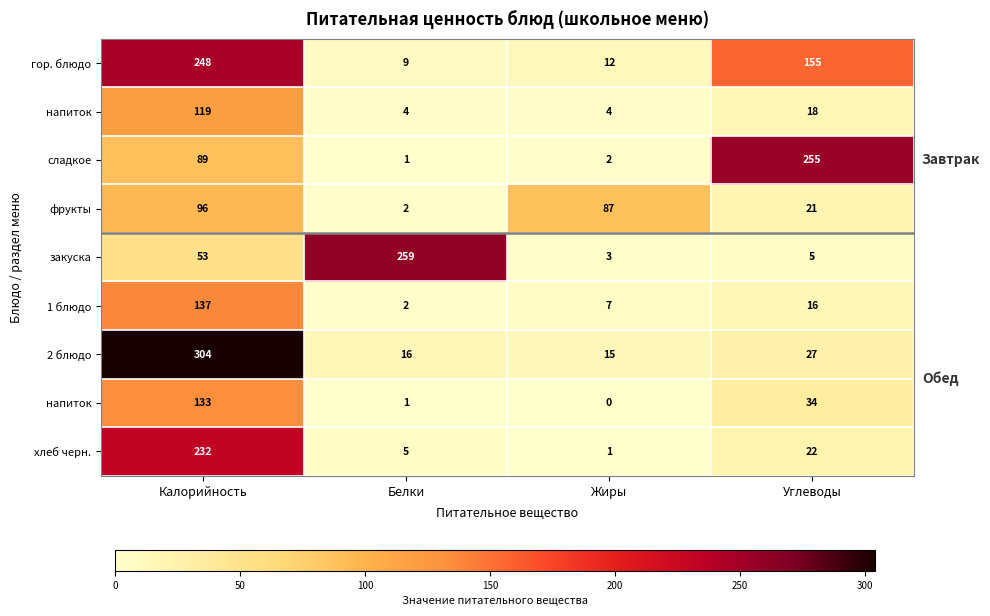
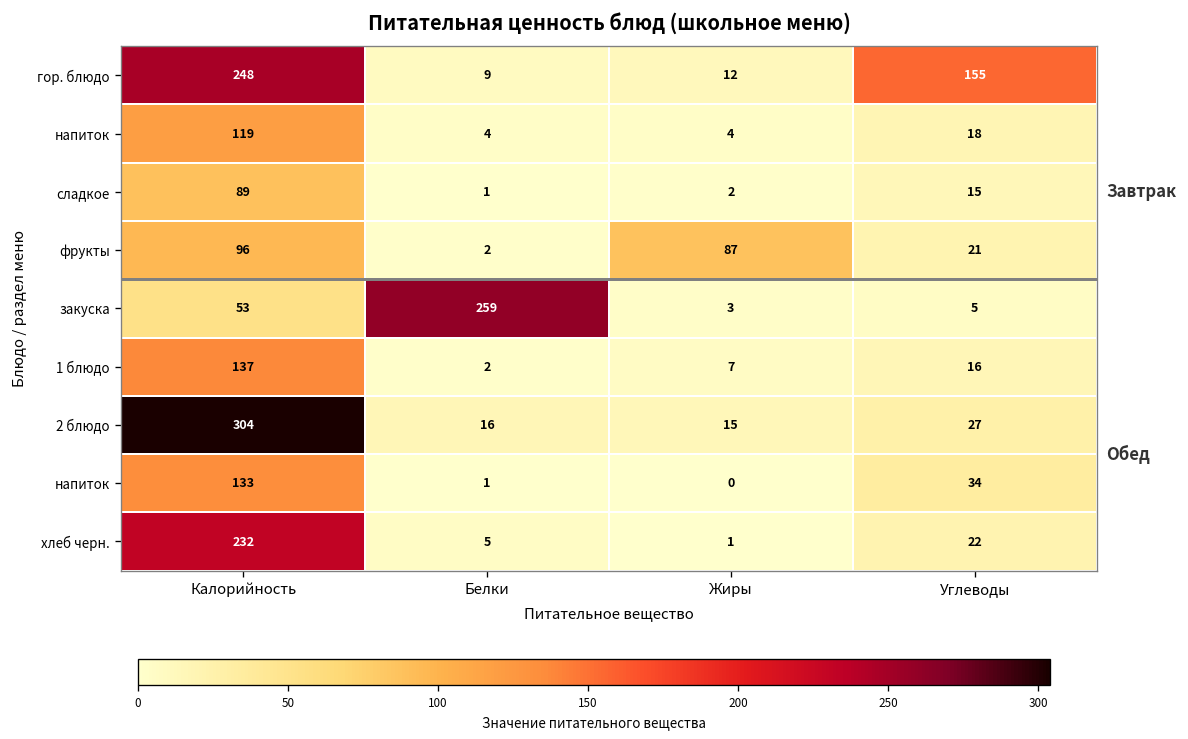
сладкое, Углеводы: 255 -> 15
